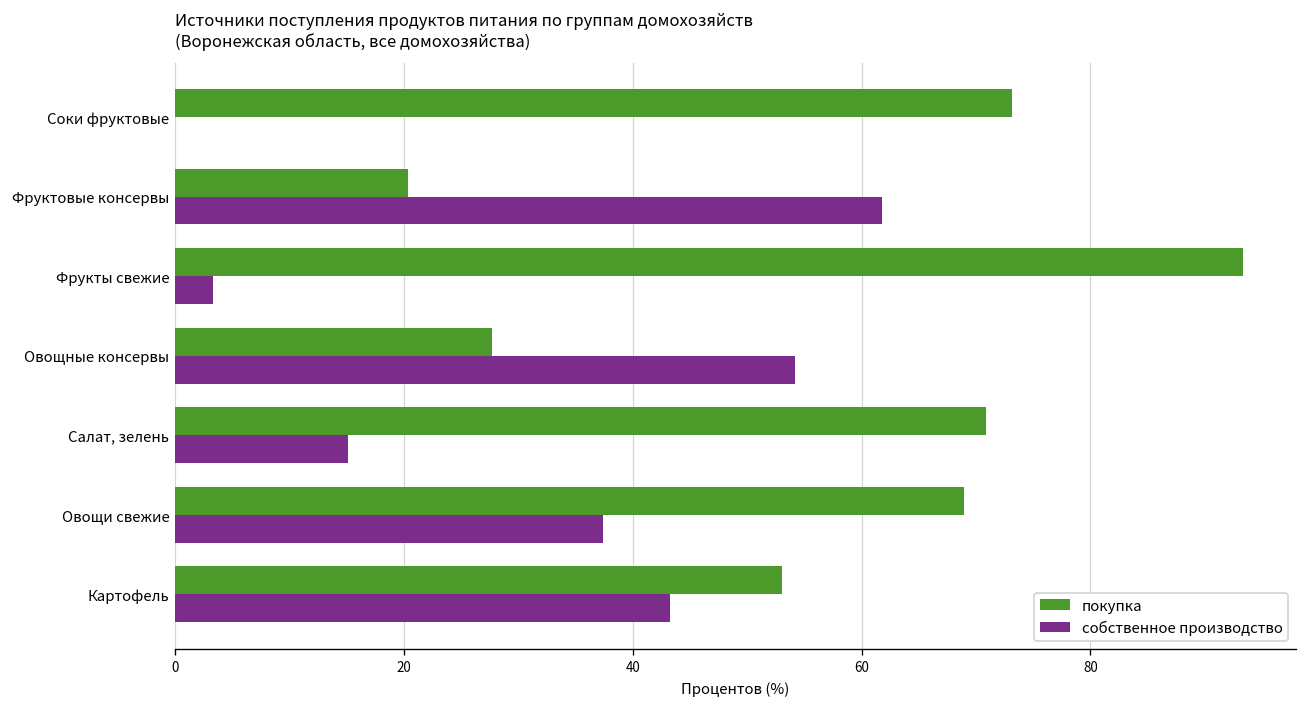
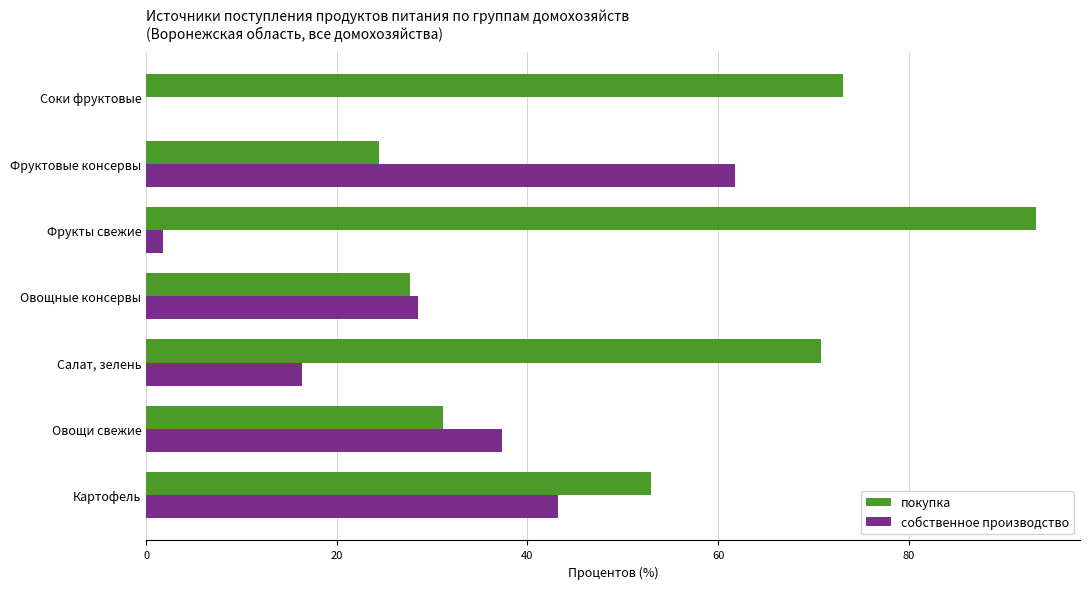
покупка, Фруктовые консервы: 20 -> 24
собственное производство, Фрукты свежие: 3 -> 2
собственное производство, Овощные консервы: 54 -> 29
собственное производство, Салат, зелень: 15 -> 16
покупка, Овощи свежие: 69 -> 31
